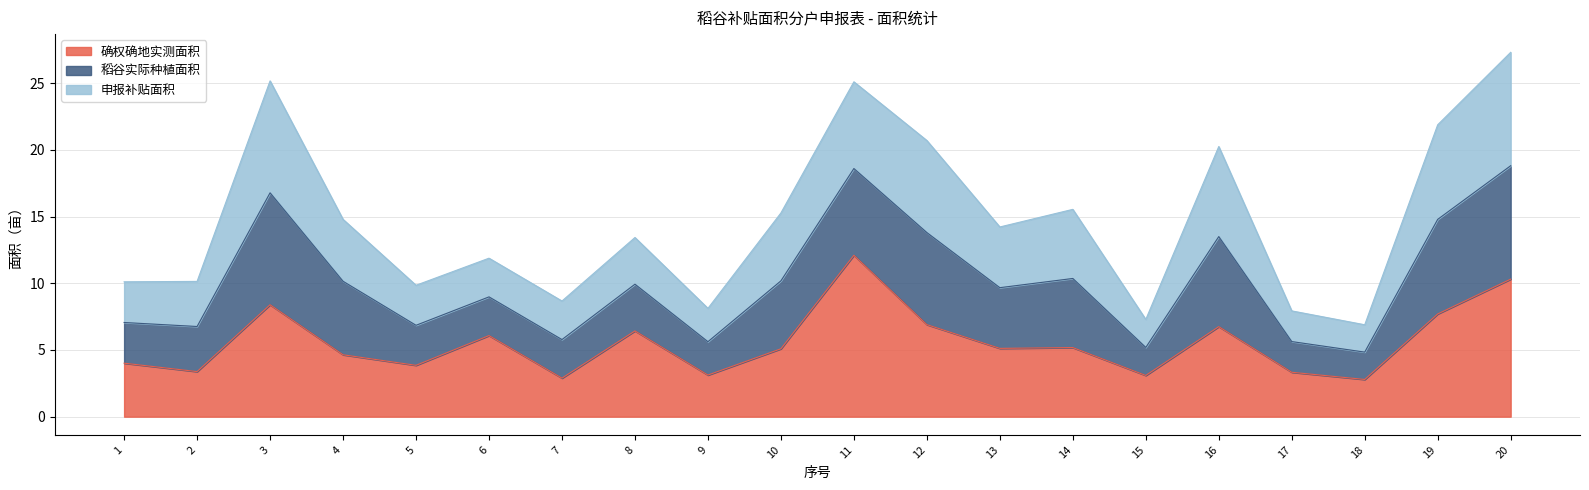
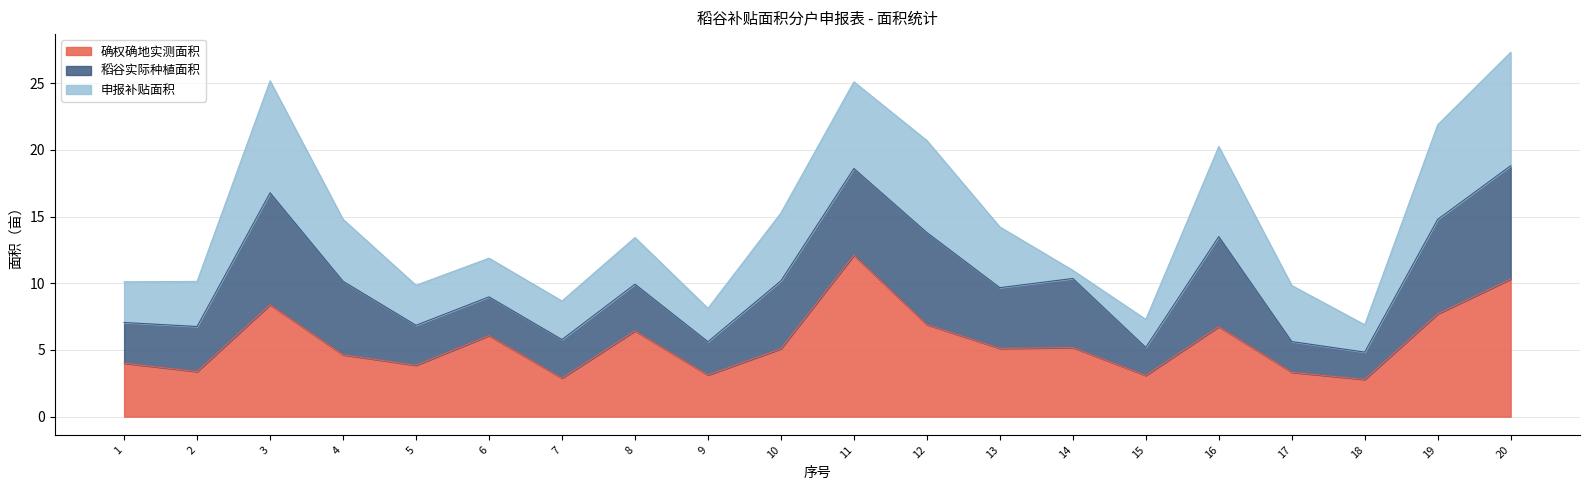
申报补贴面积, 14: 5.2 -> 0.6
申报补贴面积, 17: 2.3 -> 4.2
